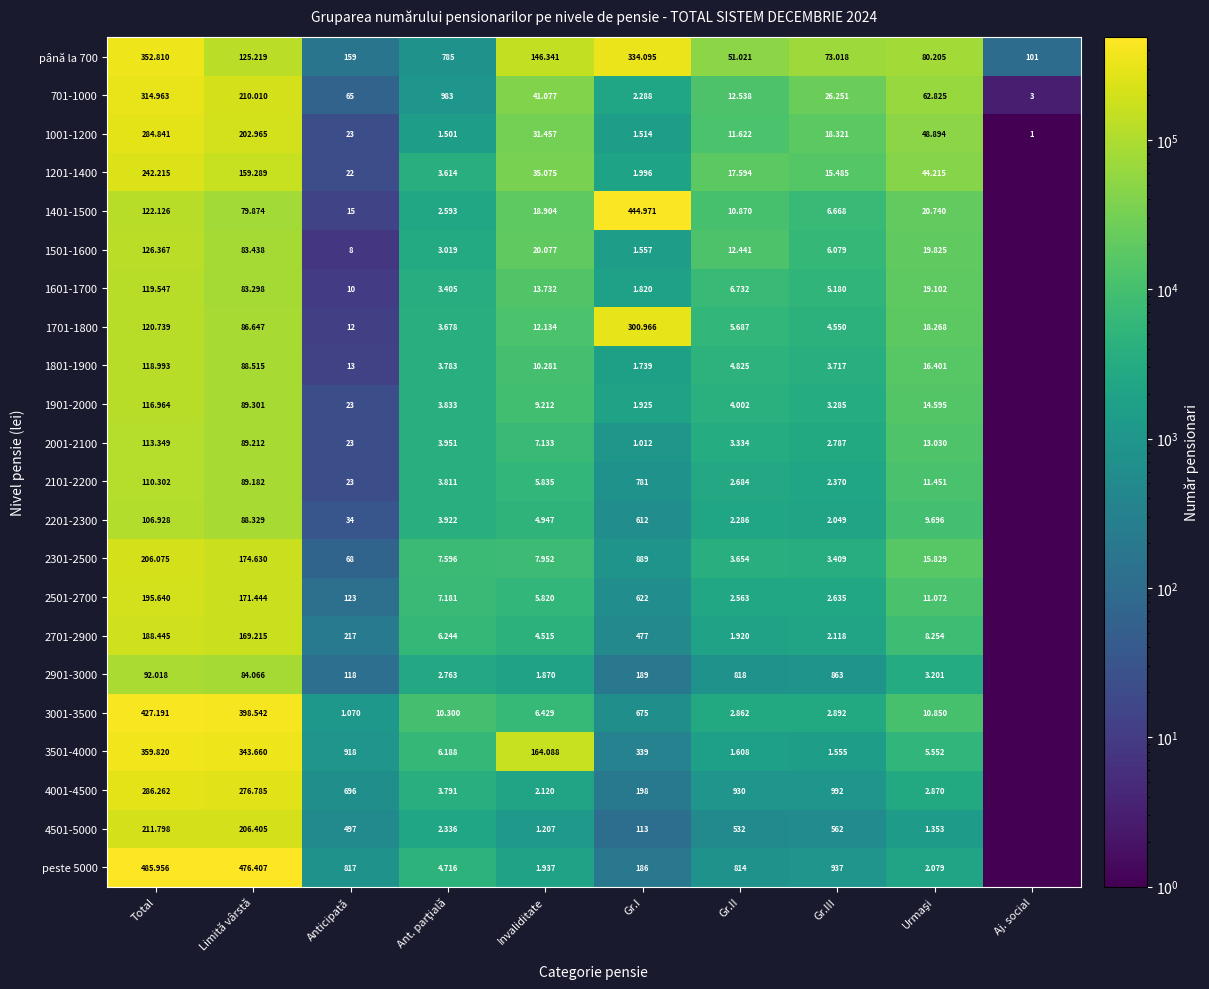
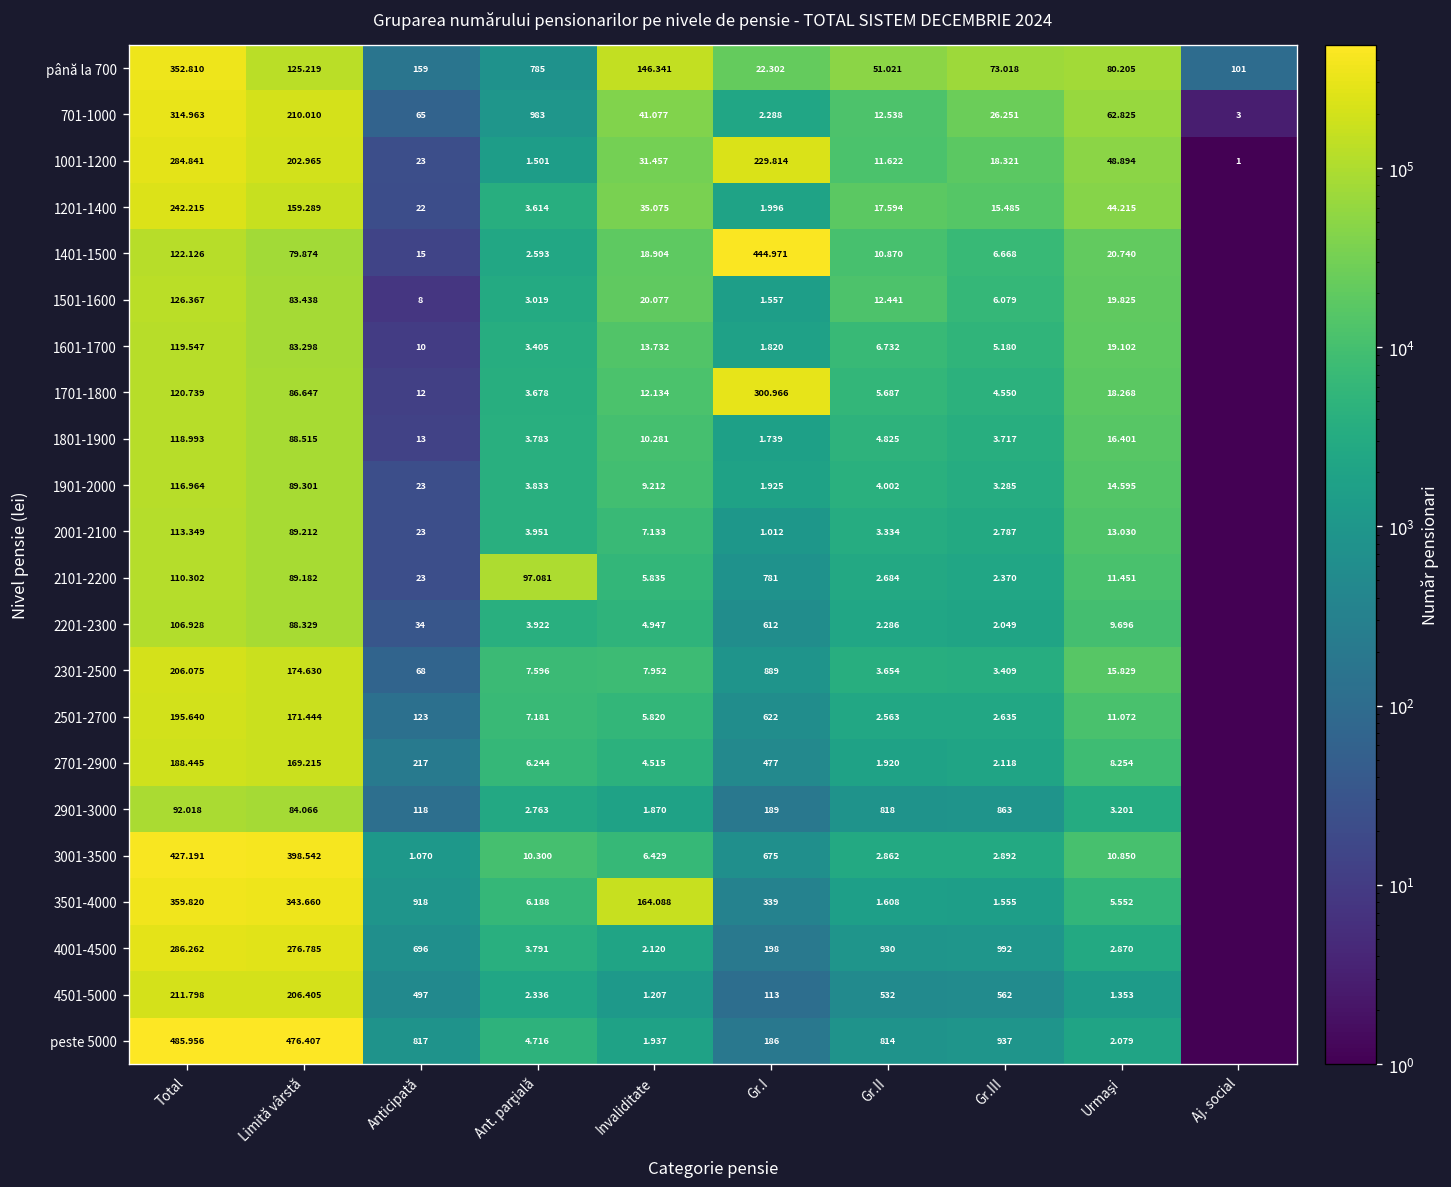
până la 700, Gr.I: 334.095 -> 22.302
1001-1200, Gr.I: 1.514 -> 229.814
2101-2200, Ant. parţială: 3.811 -> 97.081
